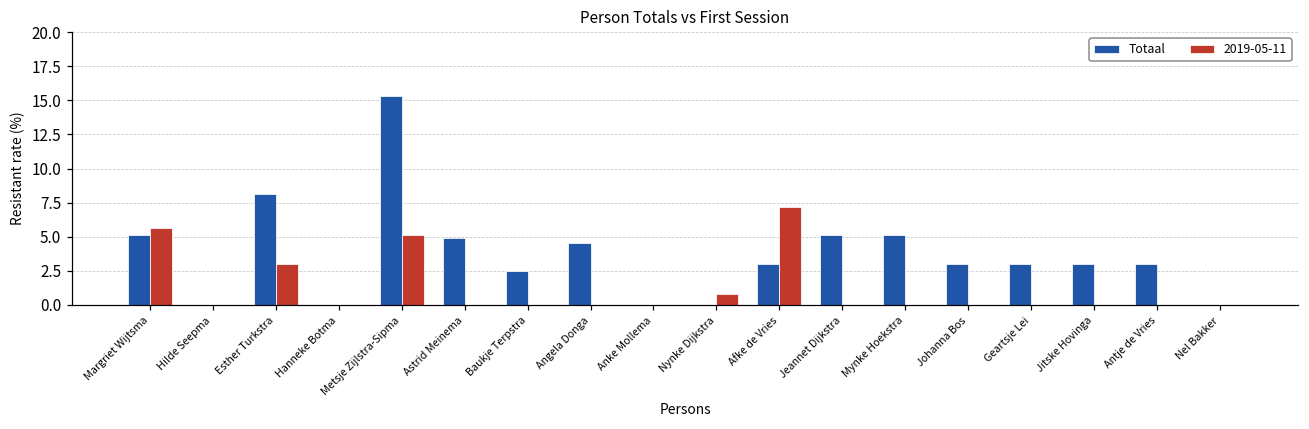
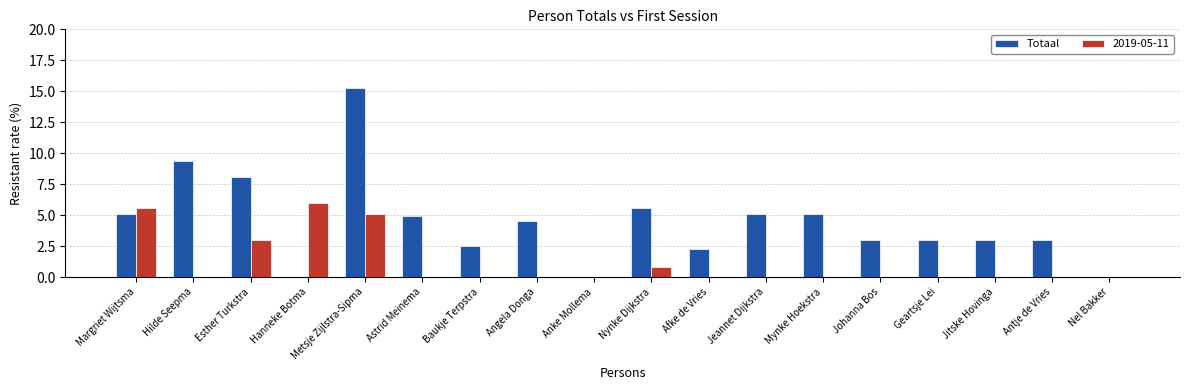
Totaal, Hilde Seepma: 0.0 -> 9.4
2019-05-11, Hanneke Botma: 0 -> 6
Totaal, Nynke Dijkstra: 0.0 -> 5.6
Totaal, Afke de Vries: 3.0 -> 2.3
2019-05-11, Afke de Vries: 7.2 -> 0.0
